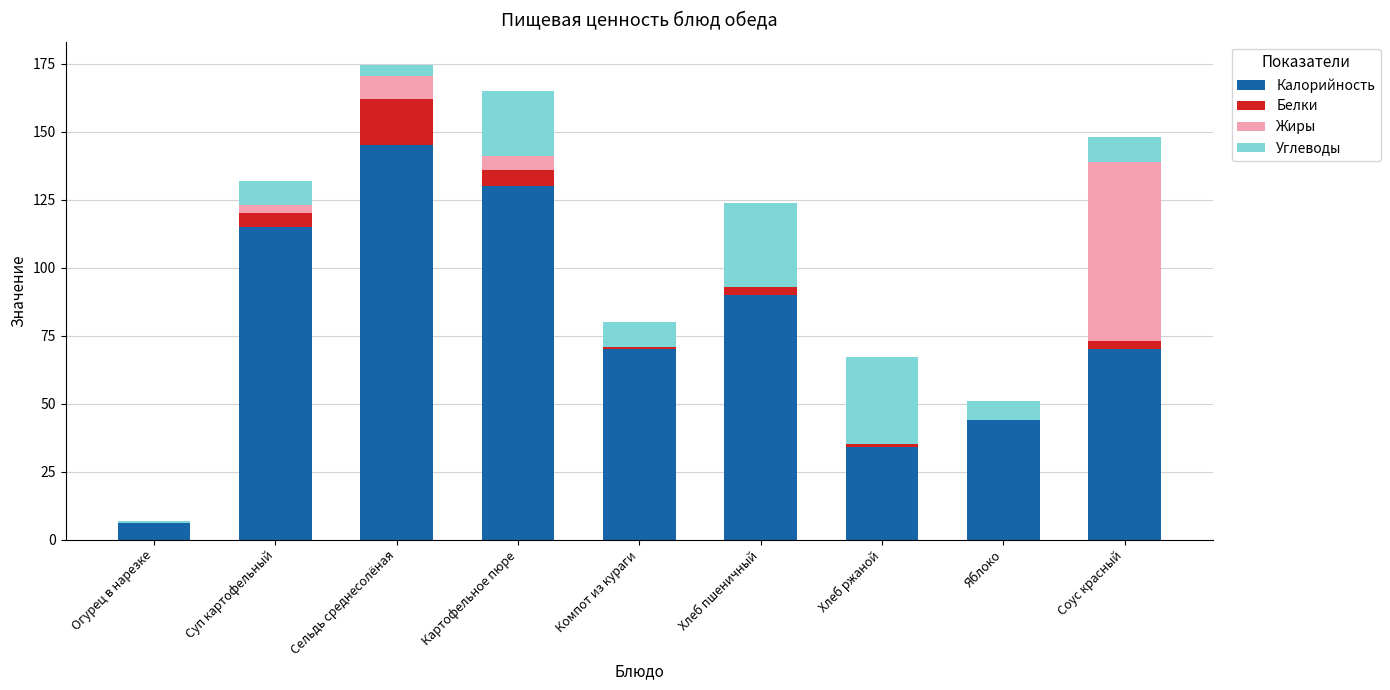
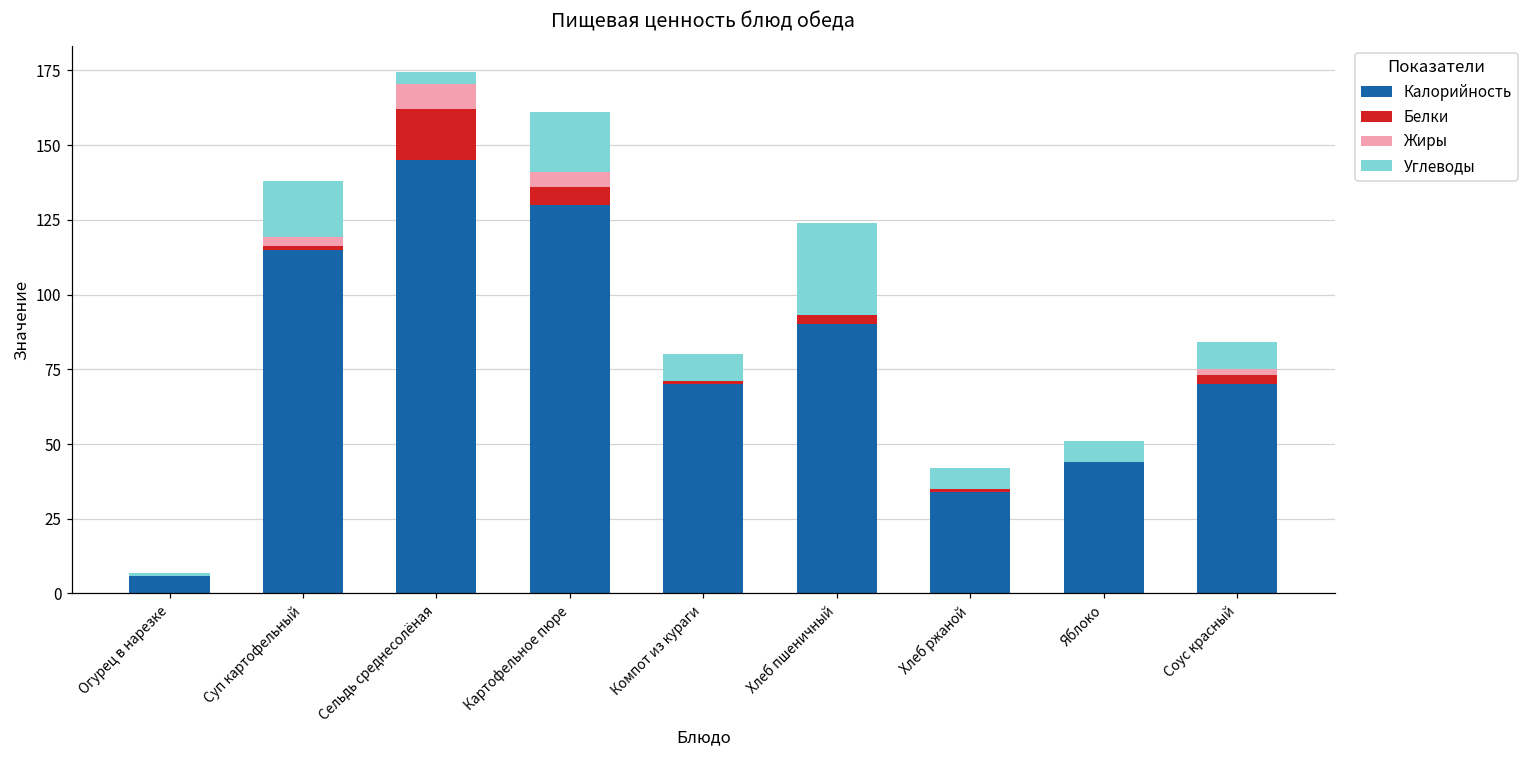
Белки, Суп картофельный: 5 -> 2
Углеводы, Суп картофельный: 9 -> 19
Углеводы, Картофельное пюре: 24 -> 20
Углеводы, Хлеб ржаной: 32 -> 7
Жиры, Соус красный: 66 -> 2
